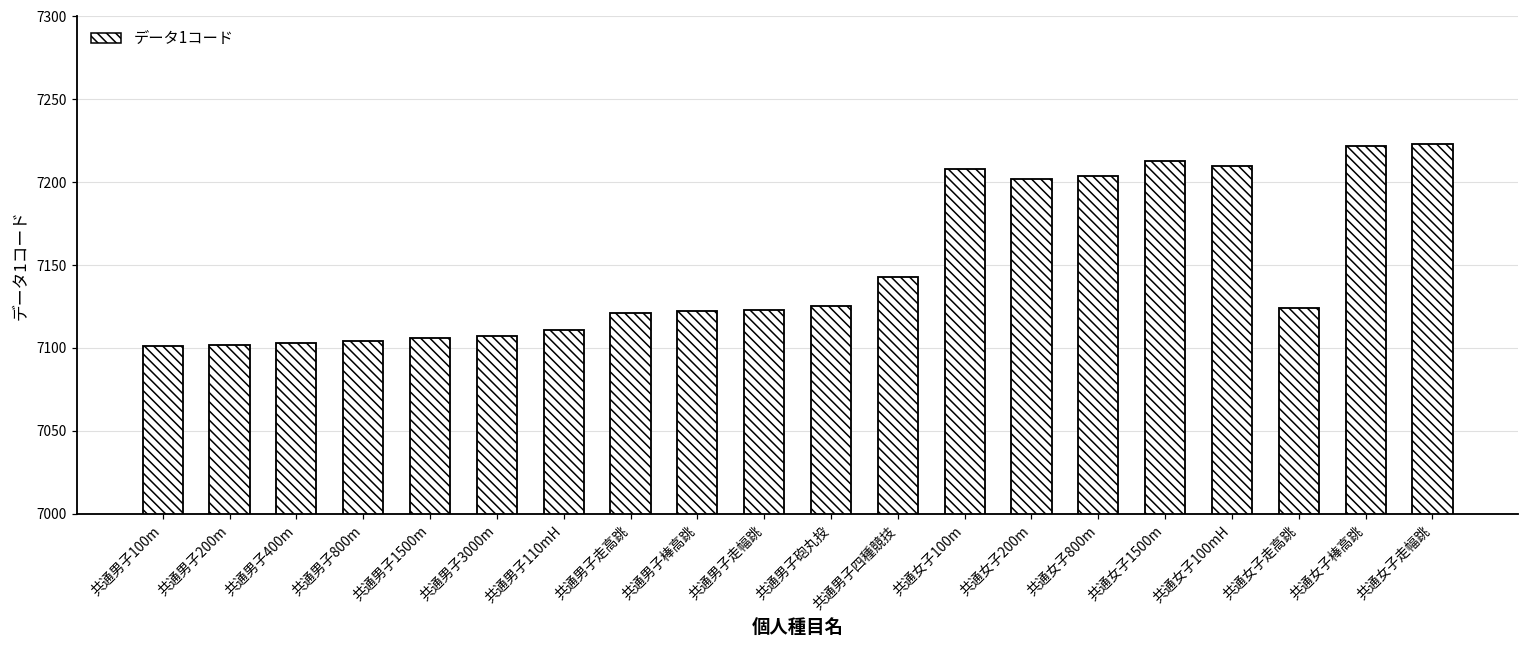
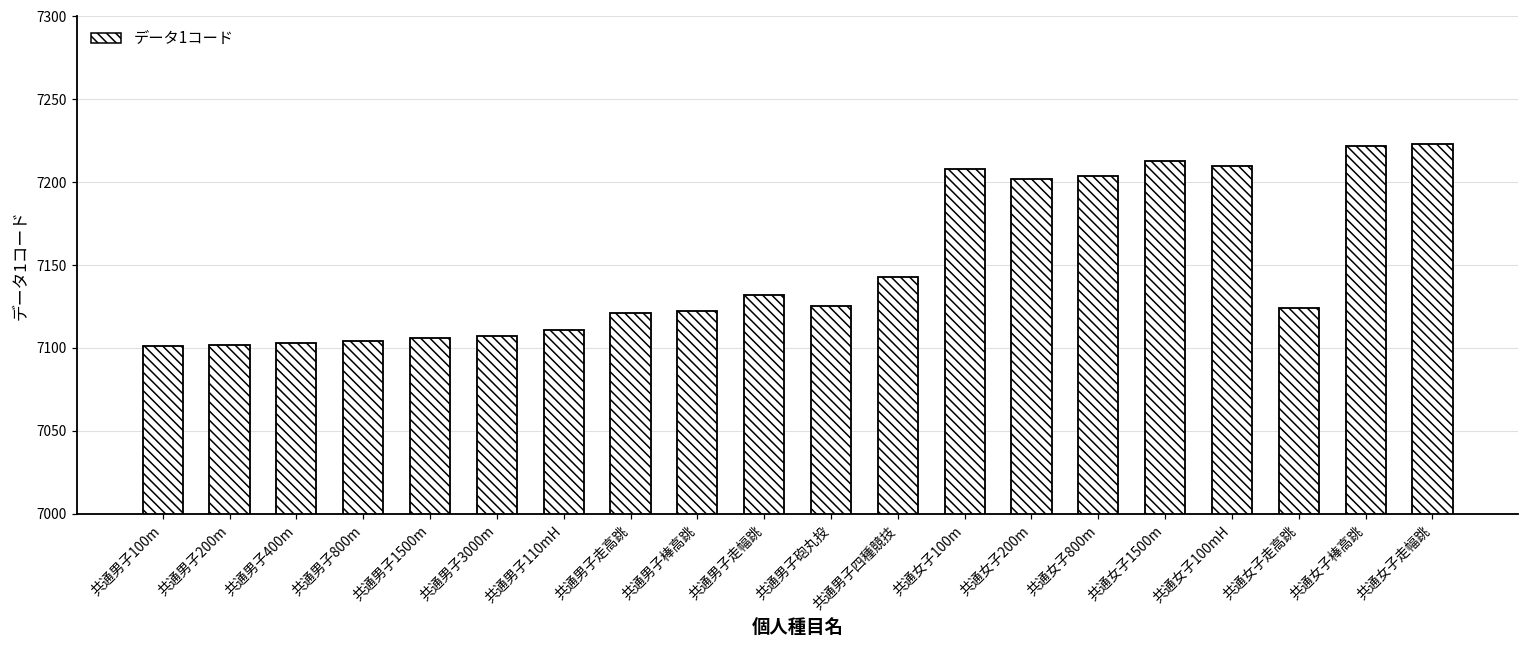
共通男子走幅跳: 7123 -> 7132
